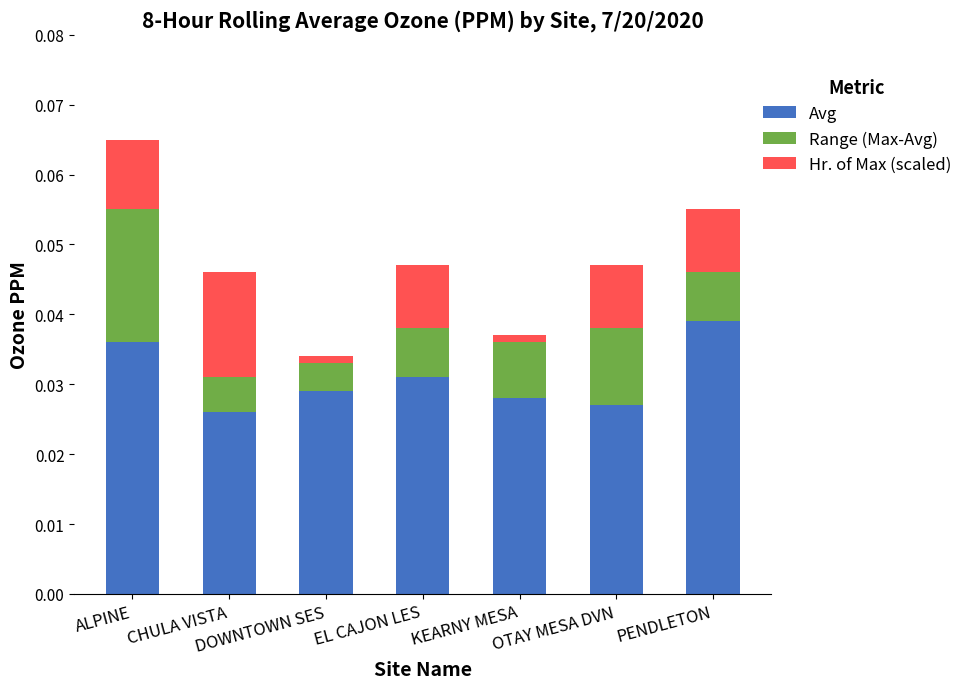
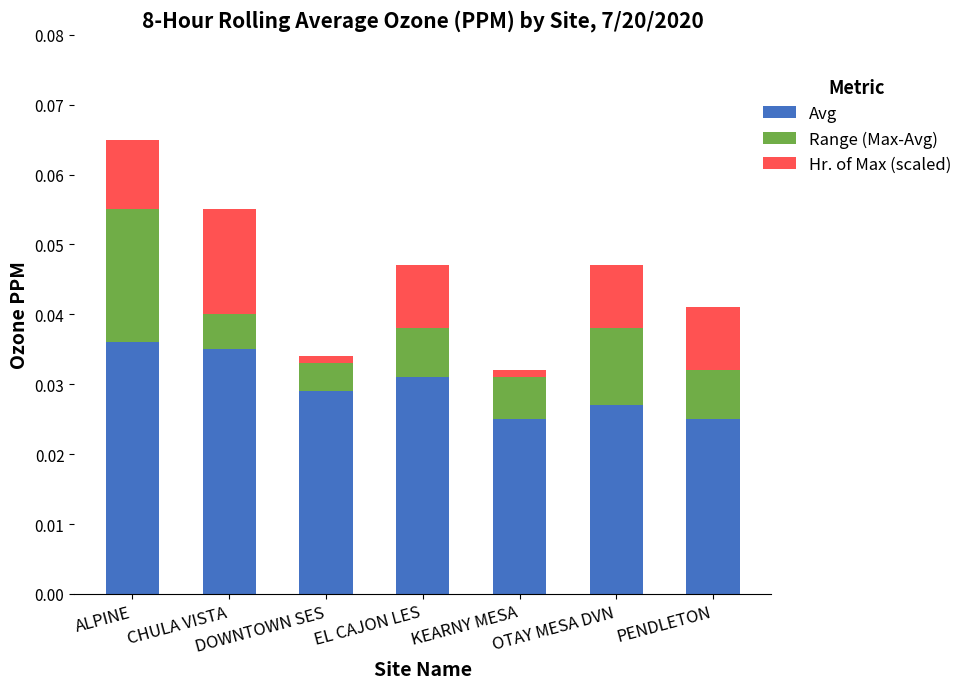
Avg, CHULA VISTA: 0.026 -> 0.035
Avg, KEARNY MESA: 0.028 -> 0.025
Range (Max-Avg), KEARNY MESA: 0.008 -> 0.006
Avg, PENDLETON: 0.039 -> 0.025
